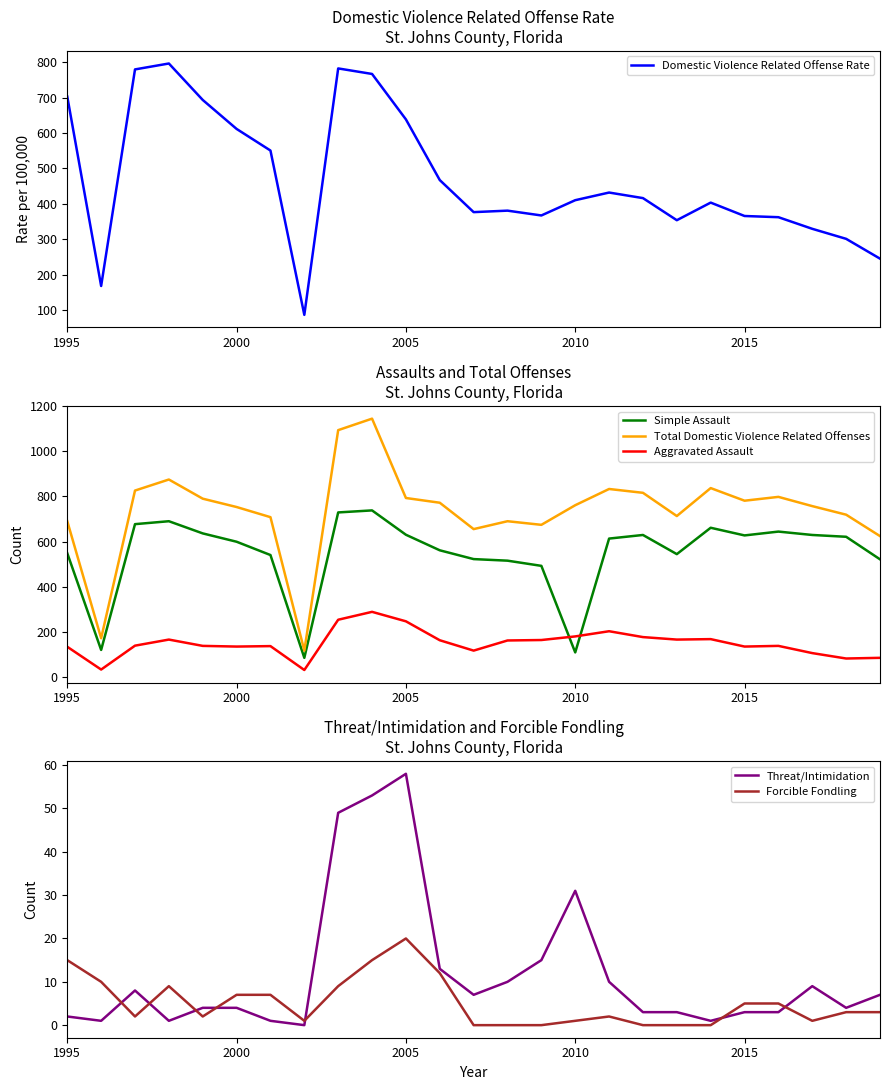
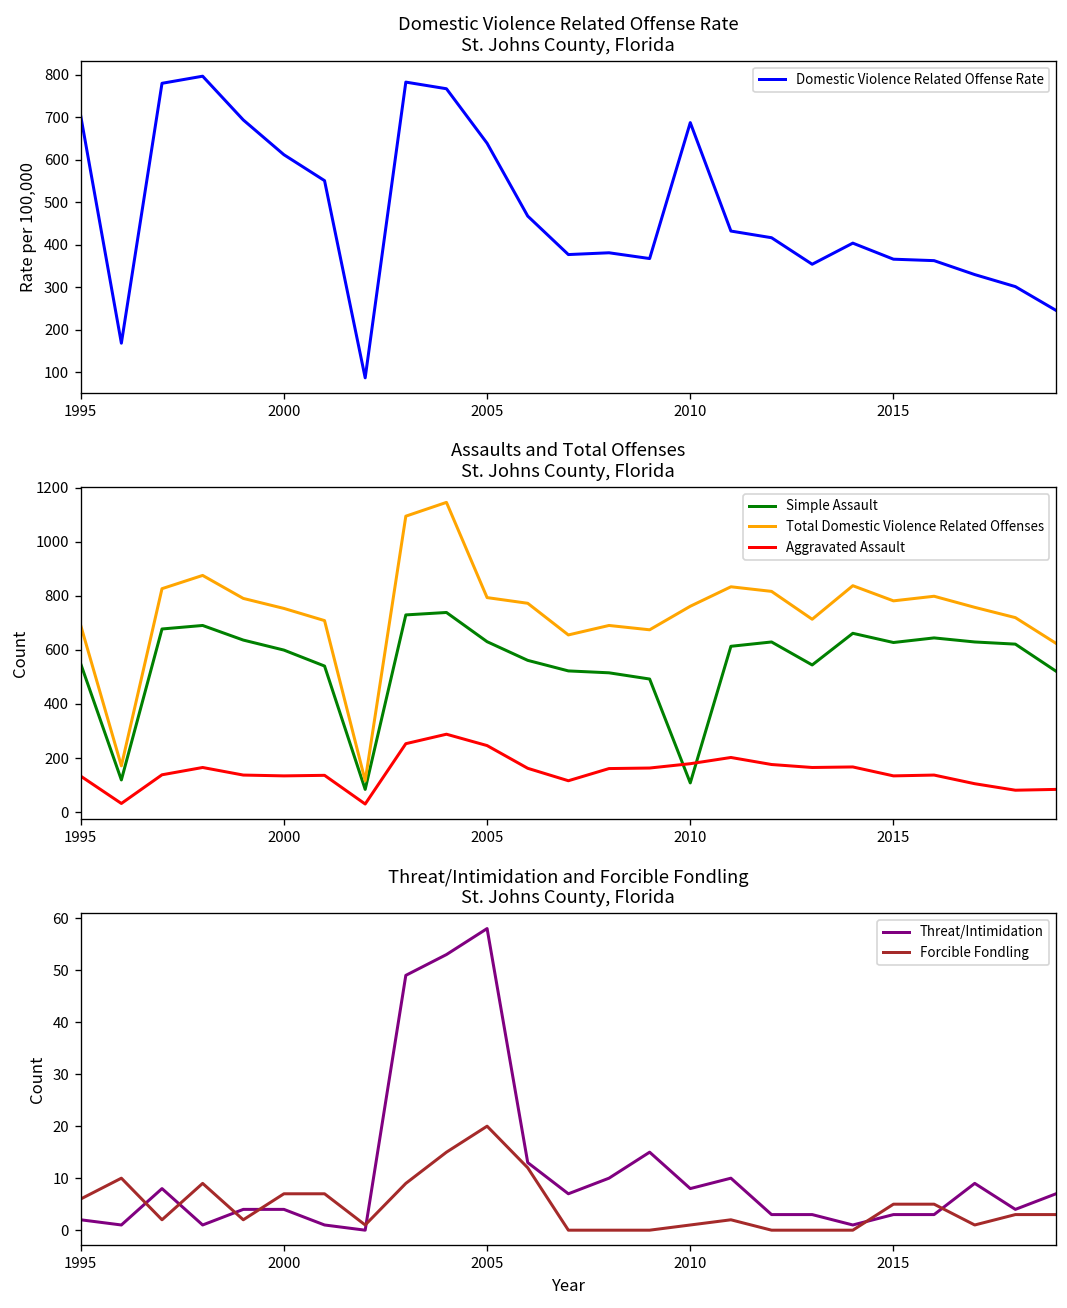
Domestic Violence Related Offense Rate St. Johns County, Florida, 2010: 410 -> 690
Threat/Intimidation and Forcible Fondling St. Johns County, Florida, Forcible Fondling, 1995: 15 -> 6
Threat/Intimidation and Forcible Fondling St. Johns County, Florida, Threat/Intimidation, 2010: 31 -> 8
